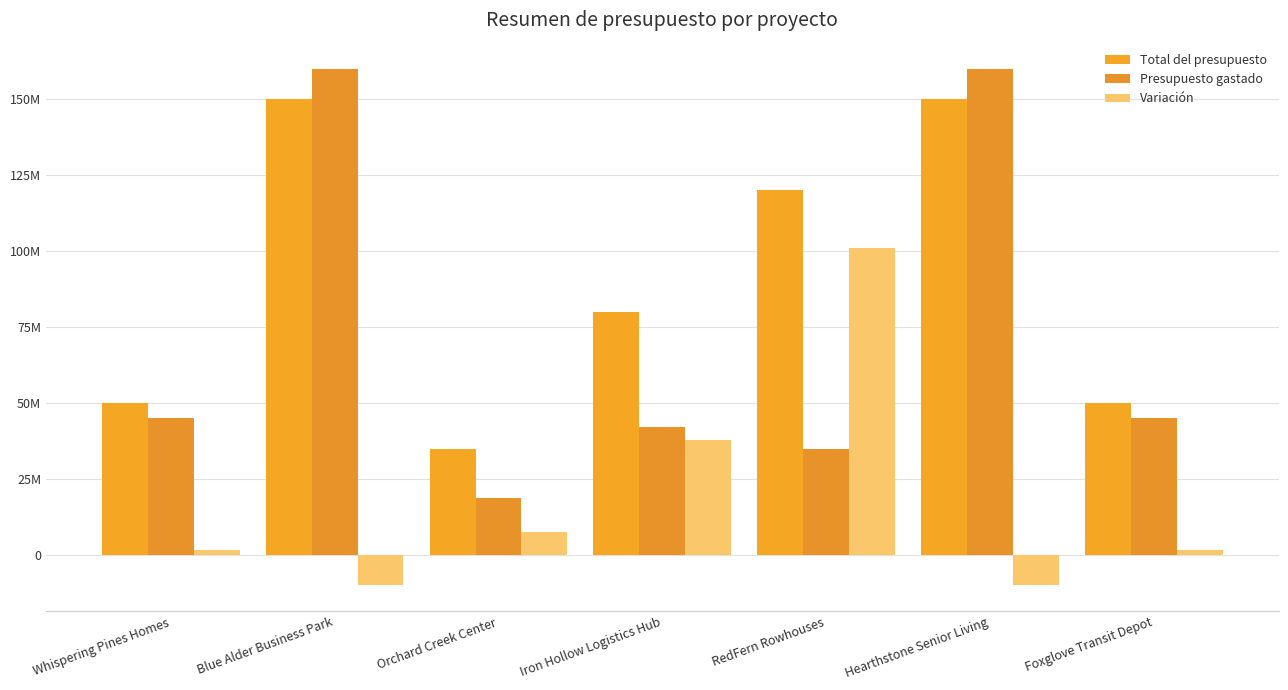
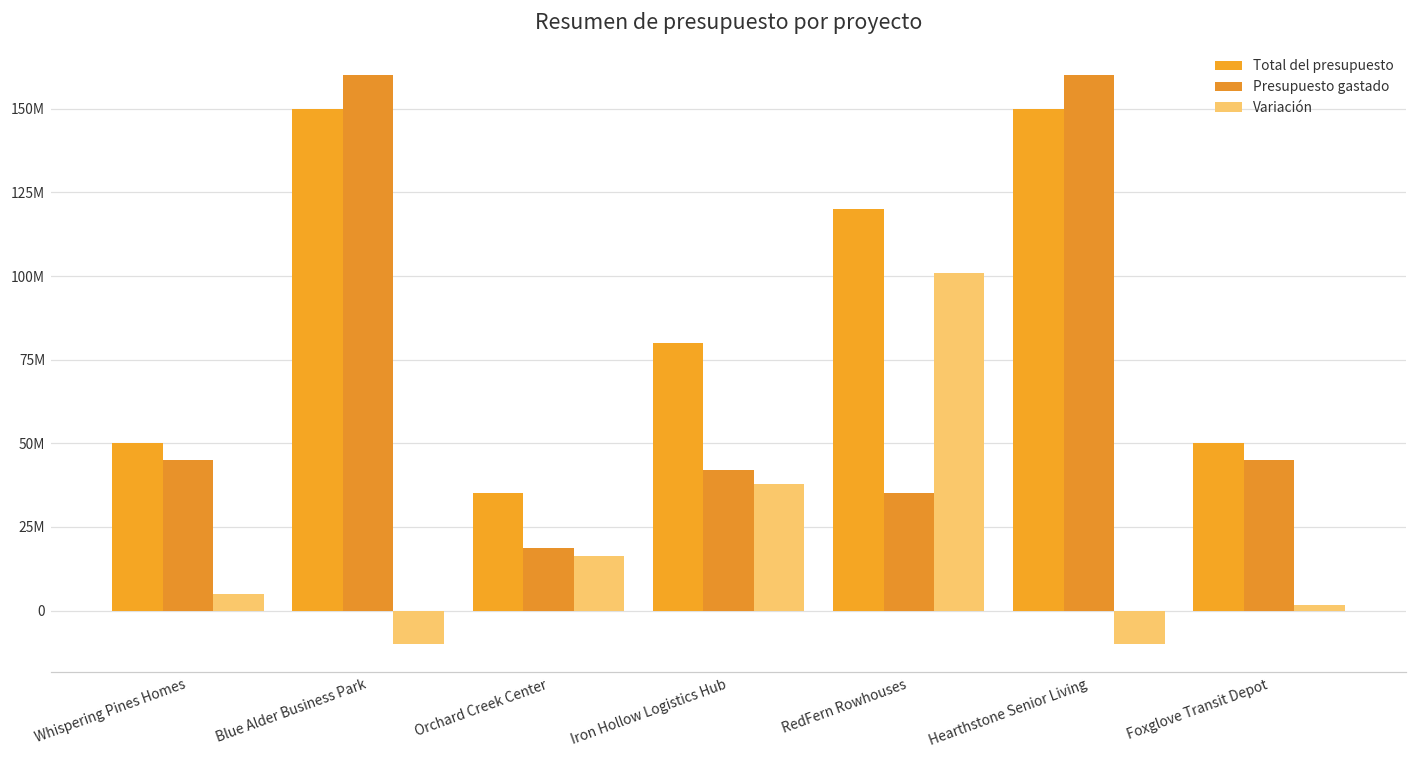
Variación, Whispering Pines Homes: 2000000 -> 5000000
Variación, Orchard Creek Center: 8000000 -> 16000000
